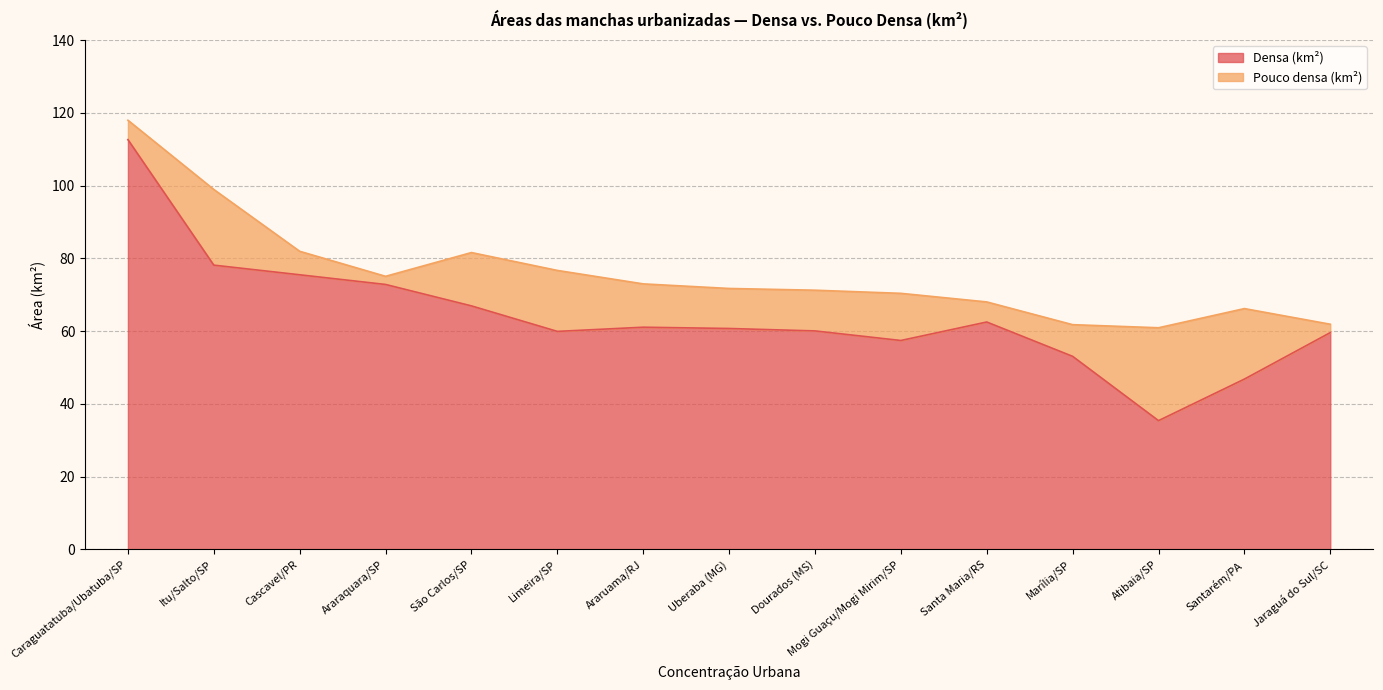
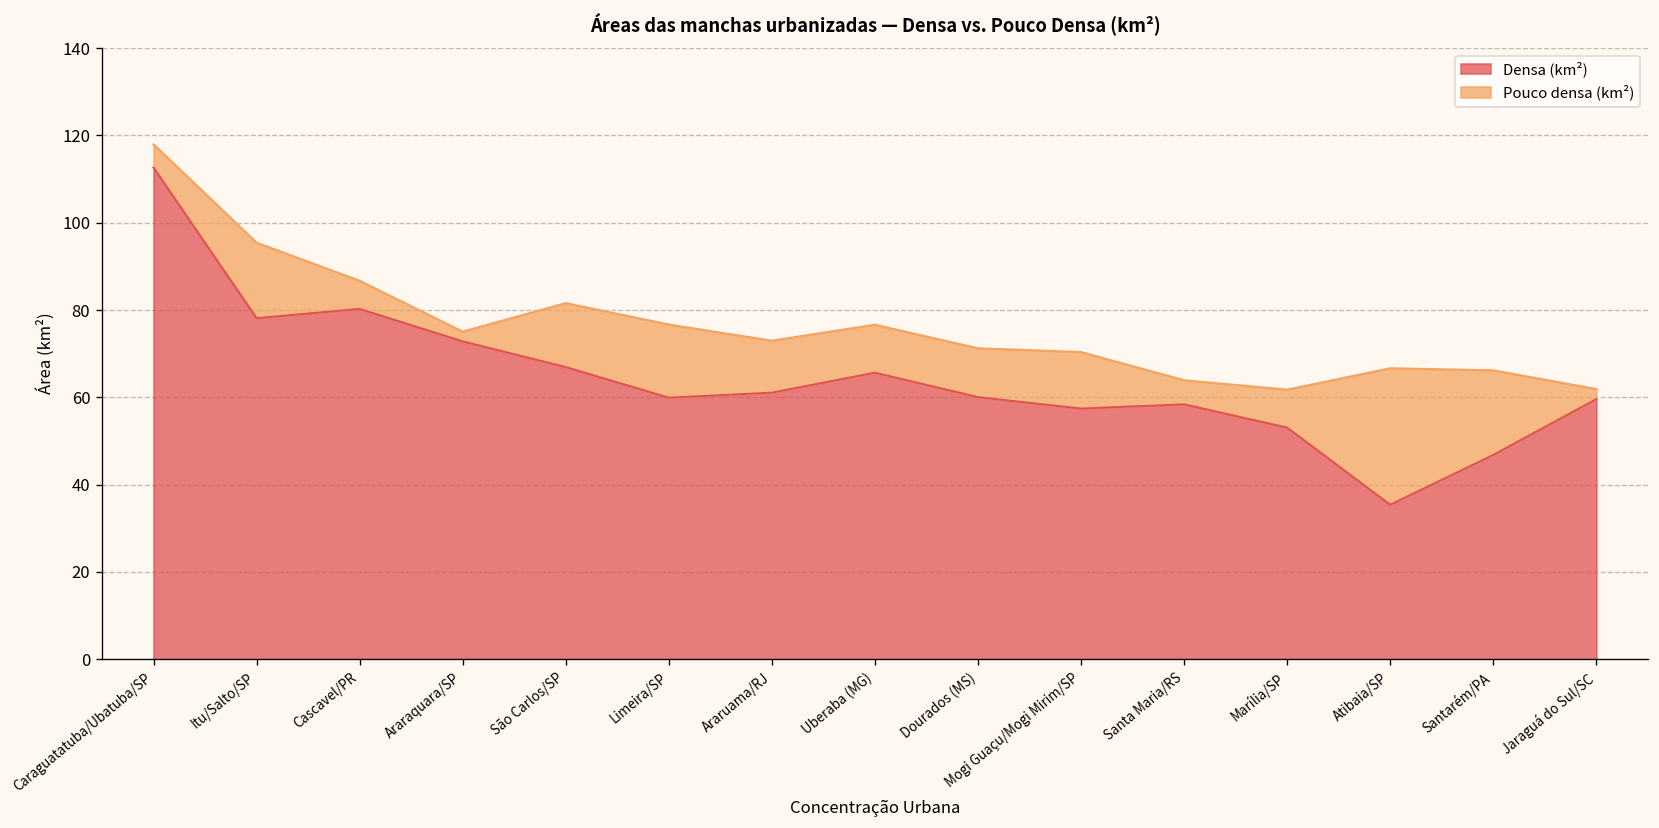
Pouco densa (km²), Itu/Salto/SP: 21 -> 17
Densa (km²), Cascavel/PR: 75 -> 80
Densa (km²), Uberaba (MG): 61 -> 66
Densa (km²), Santa Maria/RS: 63 -> 58
Pouco densa (km²), Atibaia/SP: 26 -> 31
